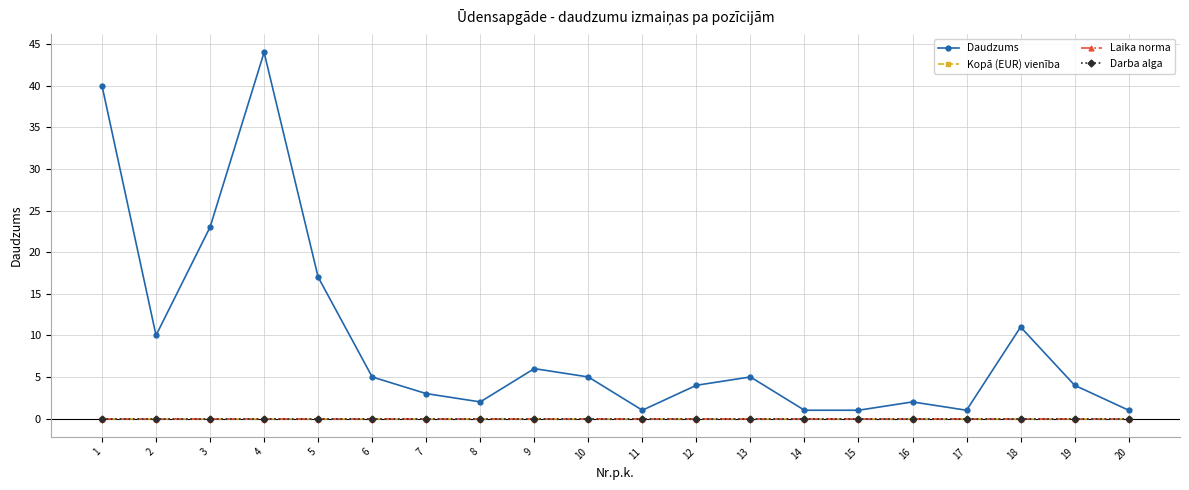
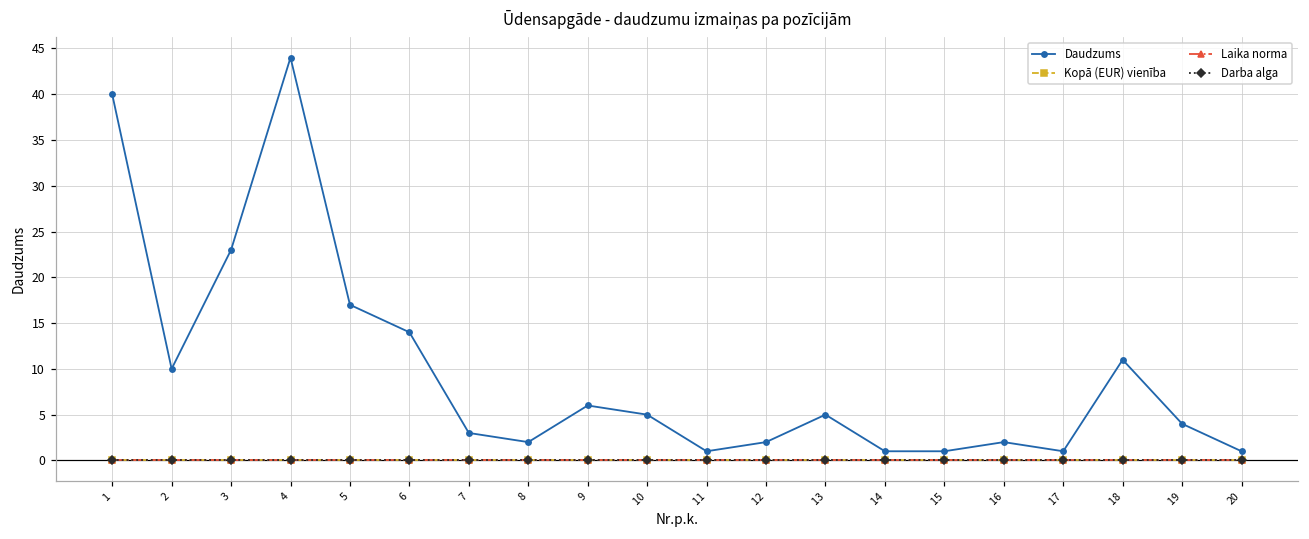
Daudzums, 6: 5 -> 14
Daudzums, 12: 4 -> 2
